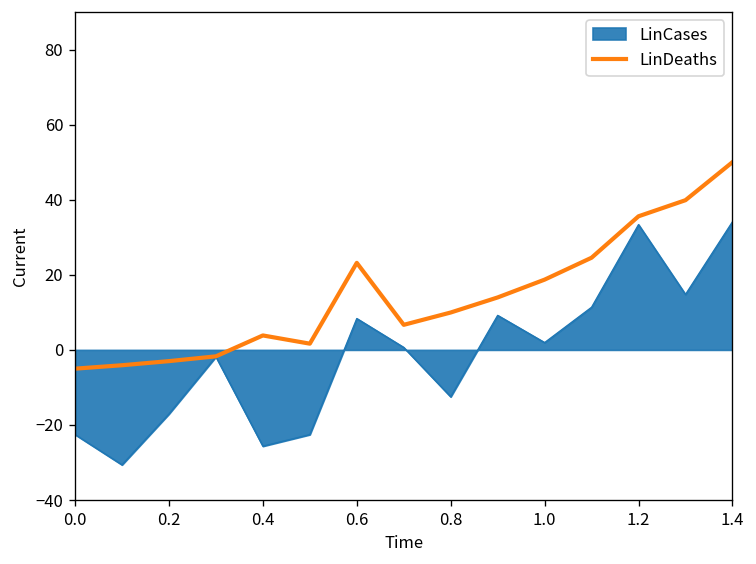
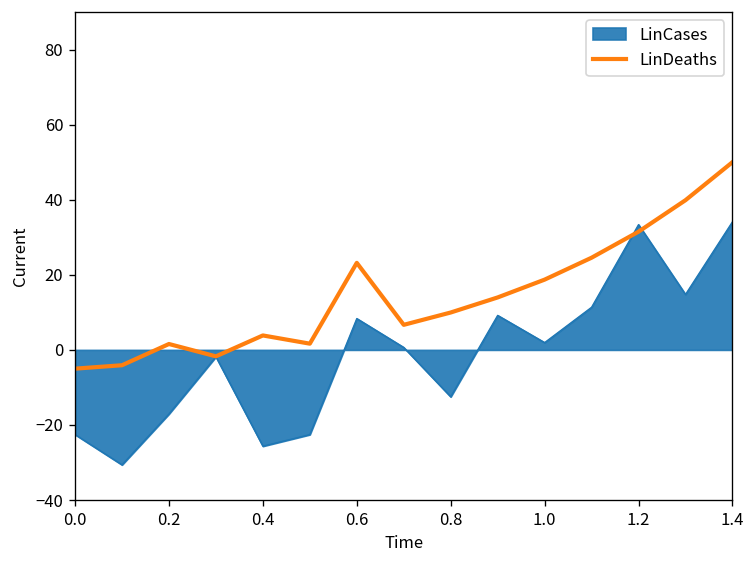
LinDeaths, 0.2: -3 -> 2
LinDeaths, 1.2: 36 -> 31
